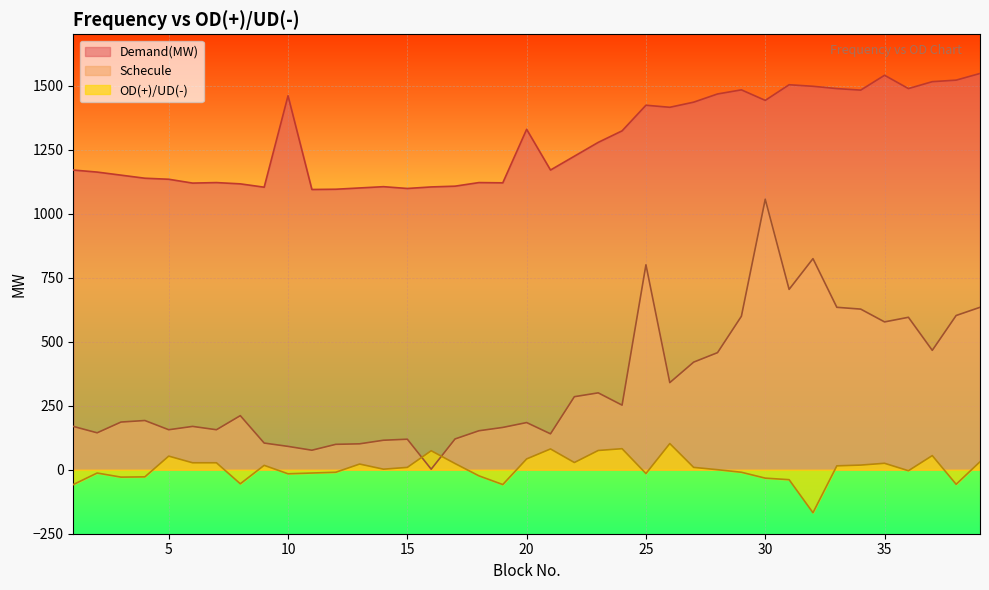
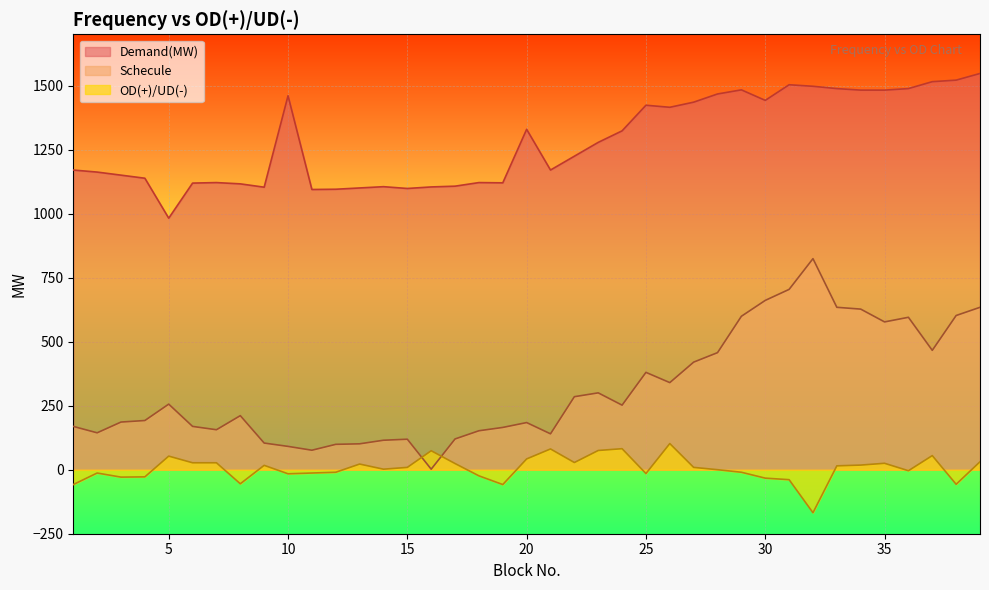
Demand(MW), 5: 1130 -> 980
Schecule, 5: 160 -> 260
Schecule, 25: 800 -> 380
Schecule, 30: 1060 -> 660
Demand(MW), 35: 1540 -> 1480
